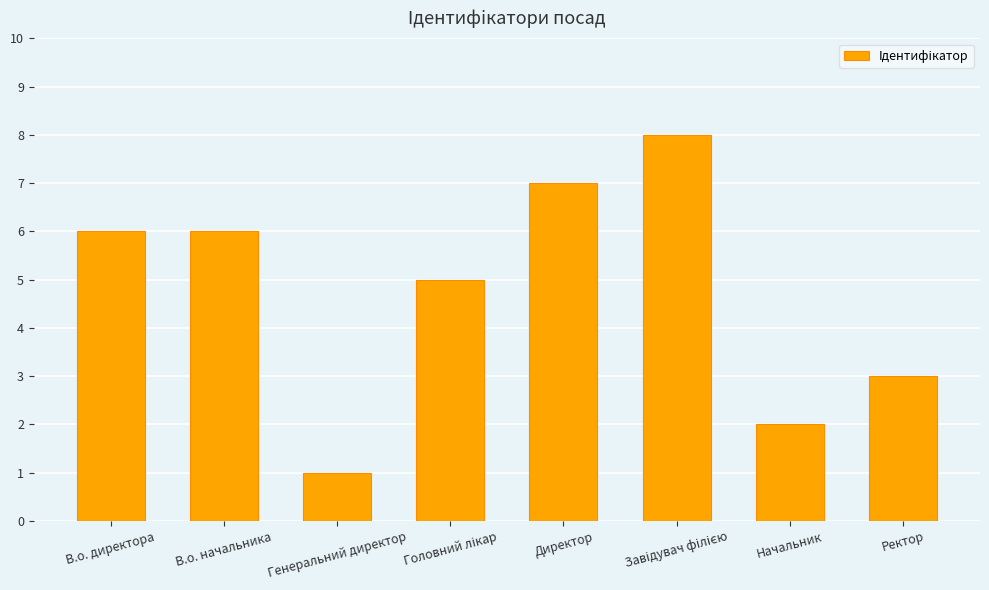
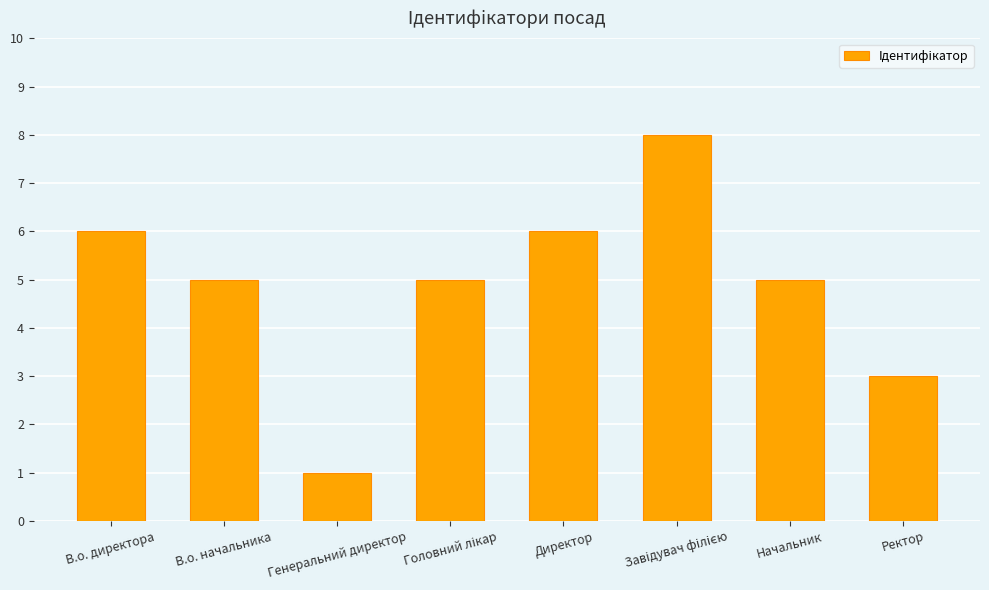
В.о. начальника: 6 -> 5
Директор: 7 -> 6
Начальник: 2 -> 5
